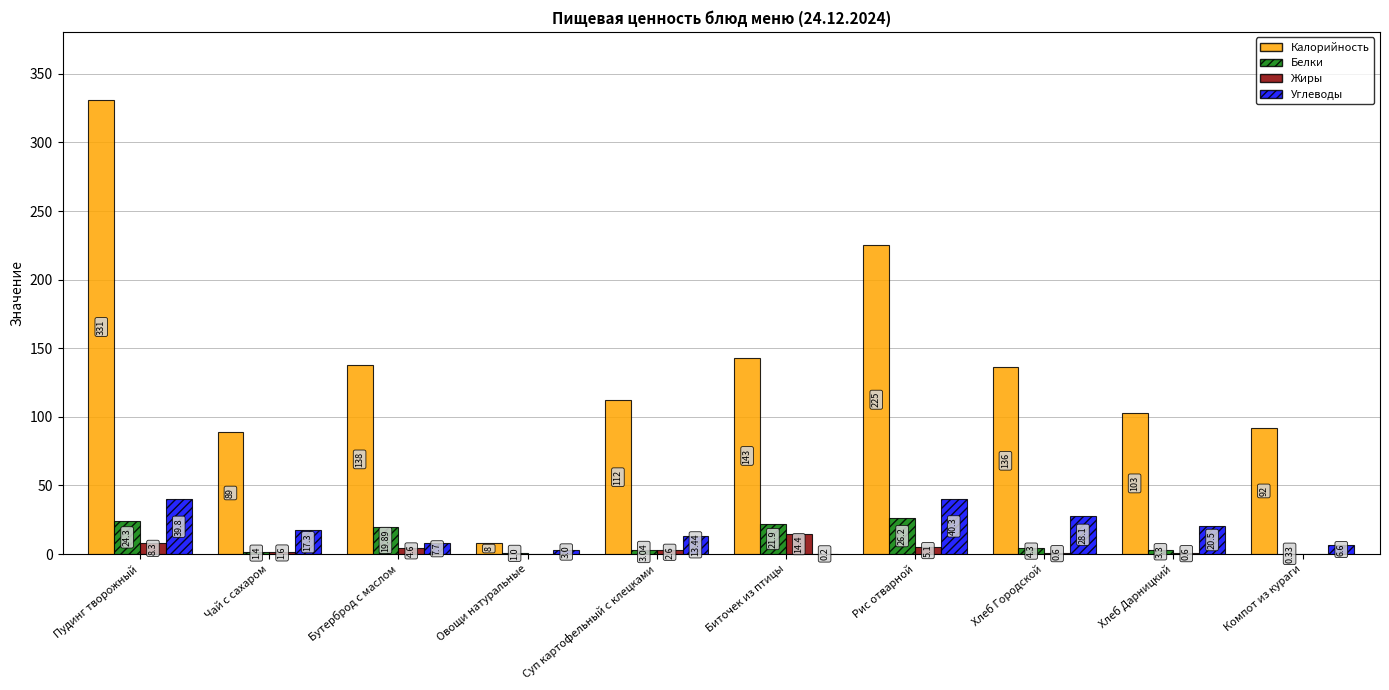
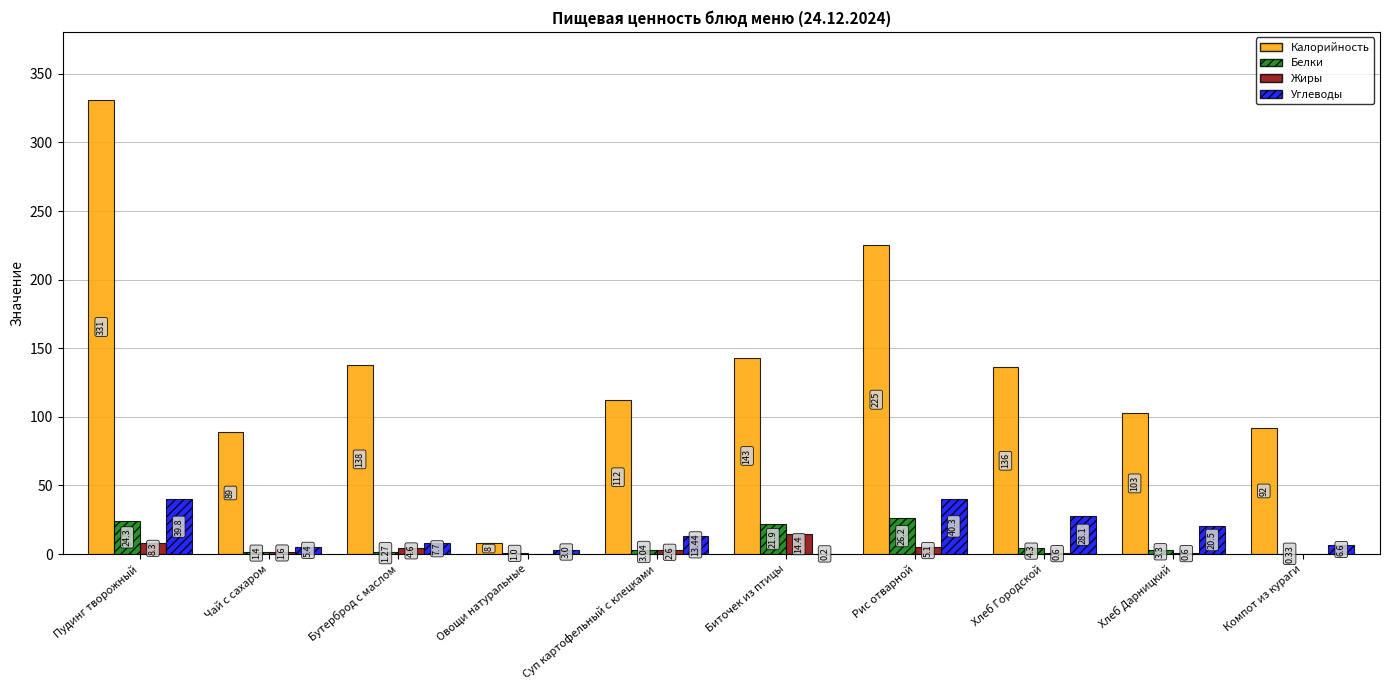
Углеводы, Чай с сахаром: 17.3 -> 5.4
Белки, Бутерброд с маслом: 19.89 -> 1.27
